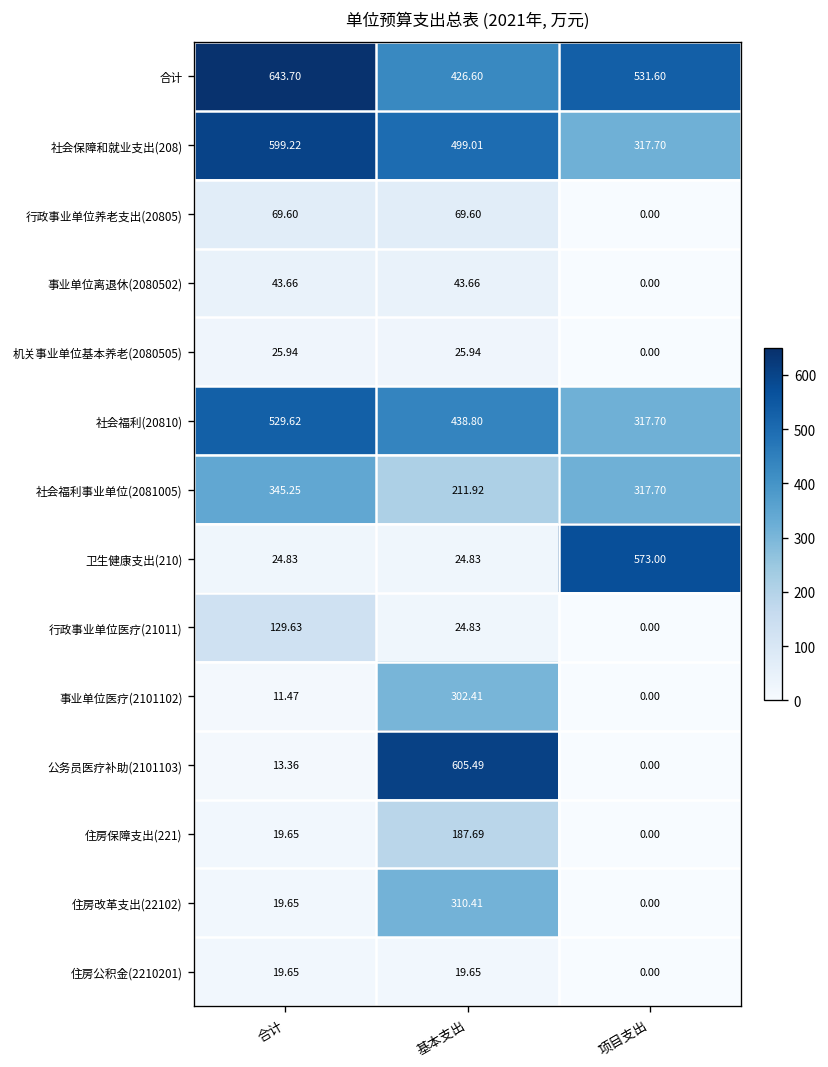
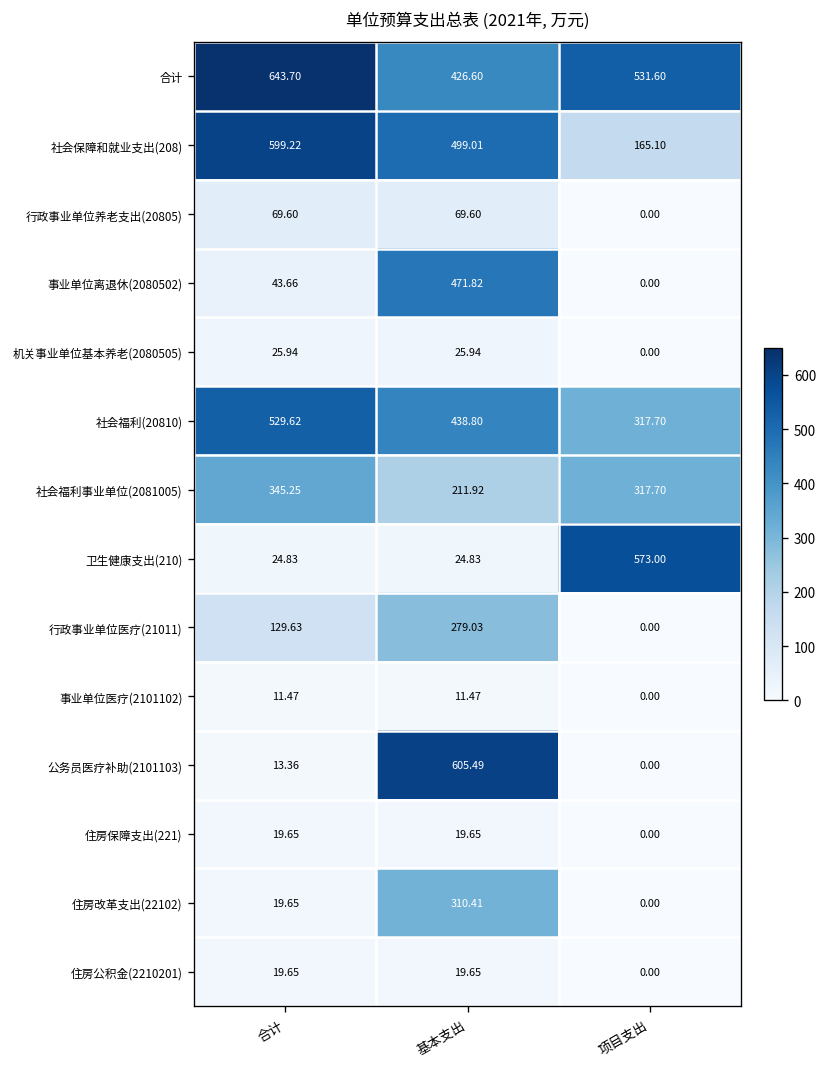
社会保障和就业支出(208), 项目支出: 317.70 -> 165.10
事业单位离退休(2080502), 基本支出: 43.66 -> 471.82
行政事业单位医疗(21011), 基本支出: 24.83 -> 279.03
事业单位医疗(2101102), 基本支出: 302.41 -> 11.47
住房保障支出(221), 基本支出: 187.69 -> 19.65
